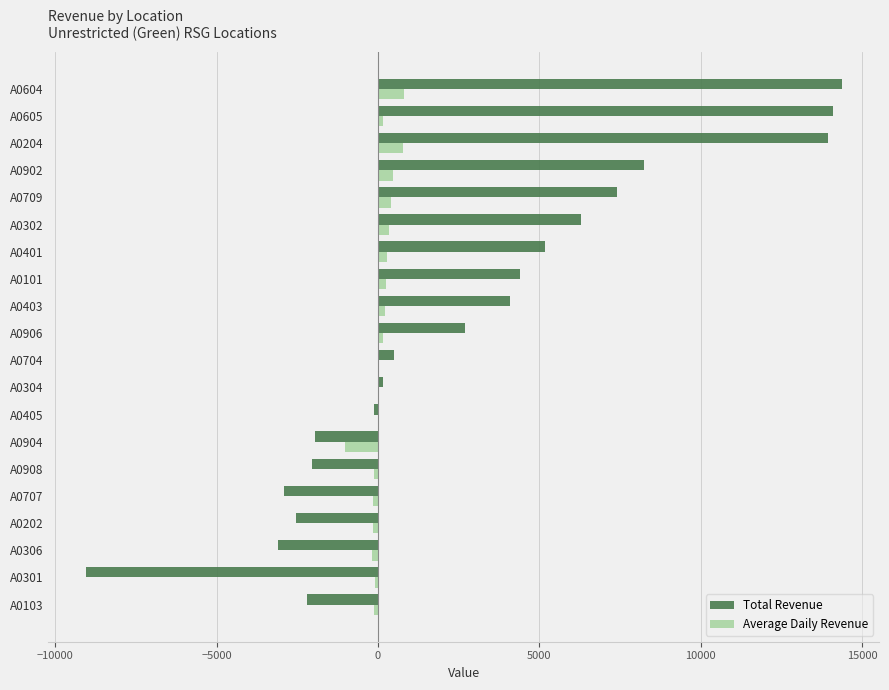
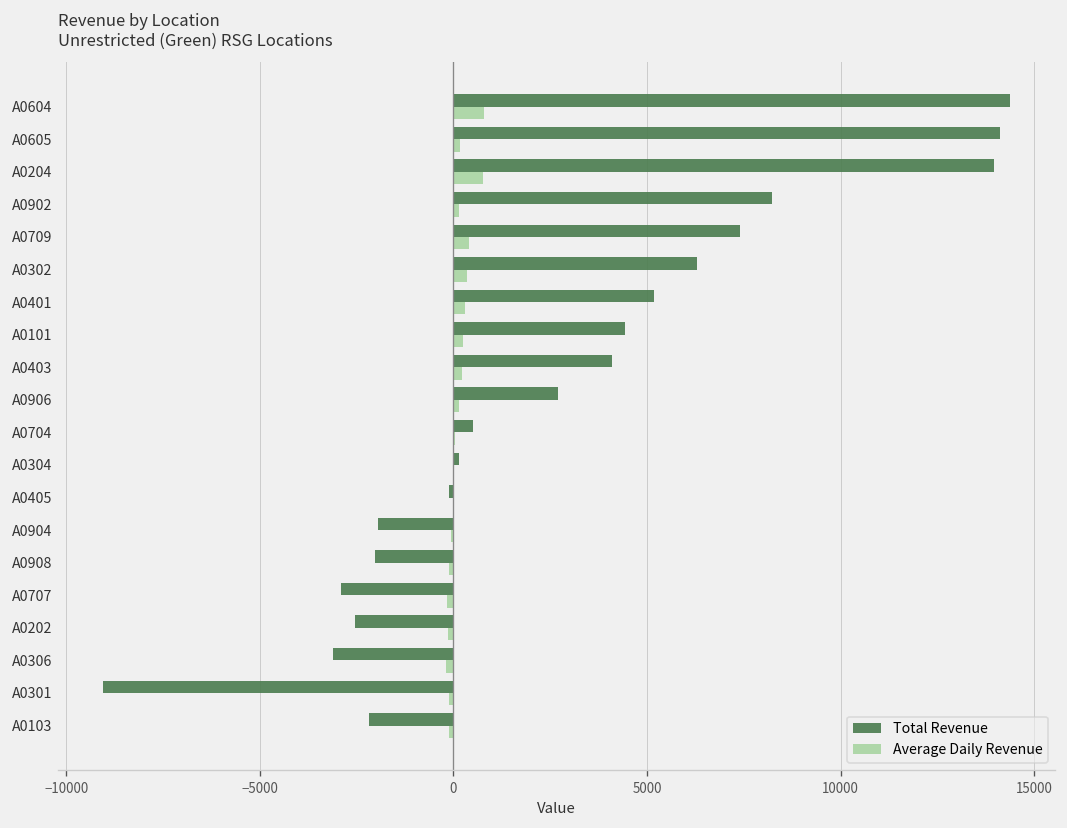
Average Daily Revenue, A0902: 500 -> 100
Average Daily Revenue, A0904: -1000 -> -100
